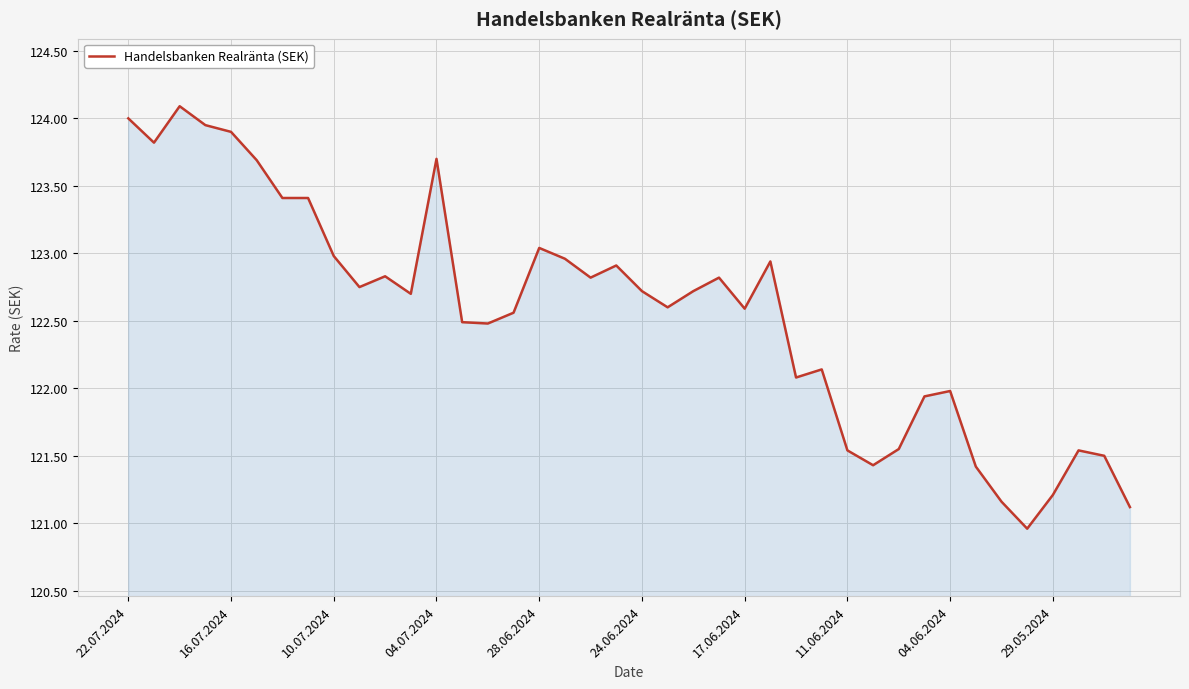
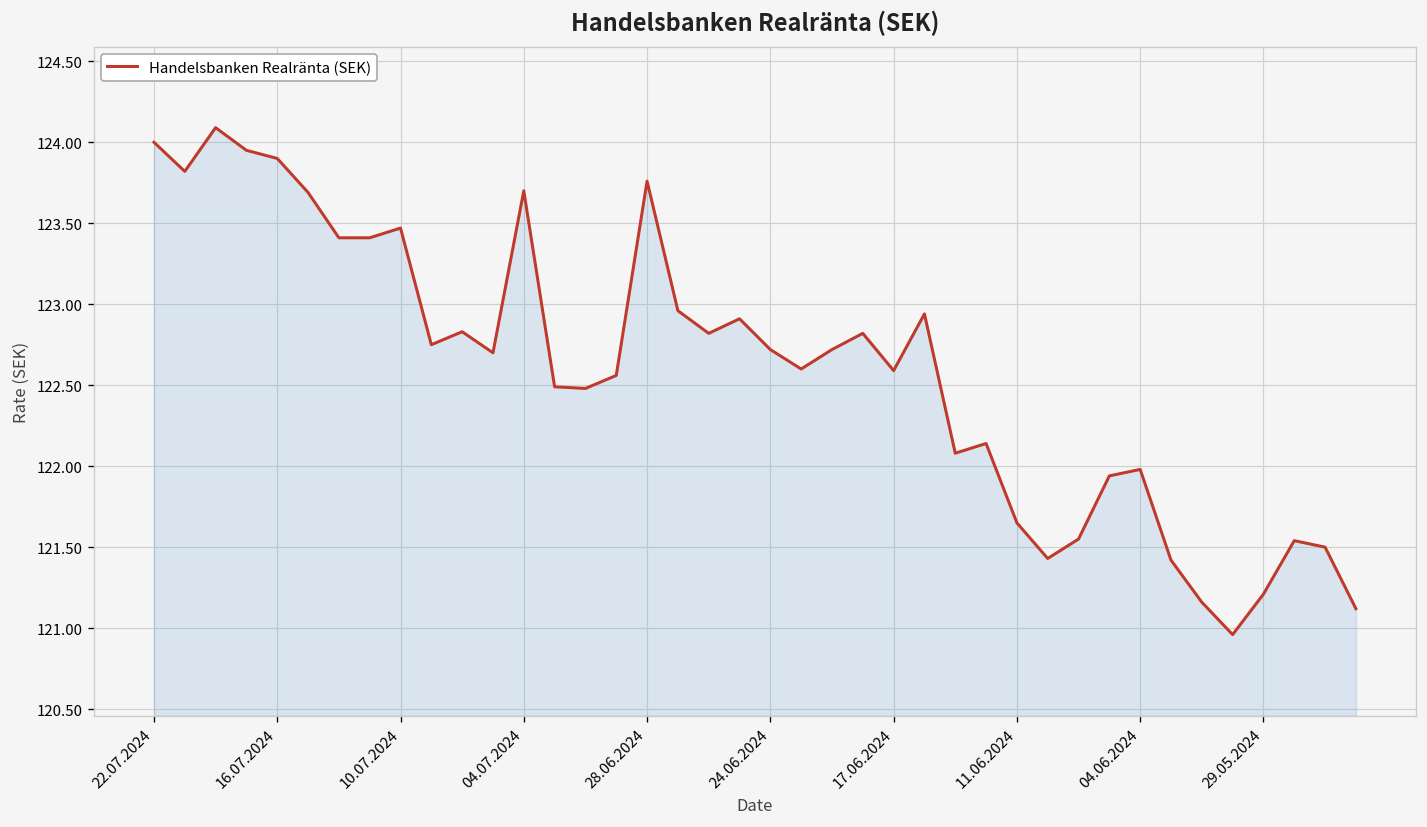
10.07.2024: 122.98 -> 123.47
28.06.2024: 123.04 -> 123.76
11.06.2024: 121.54 -> 121.65
